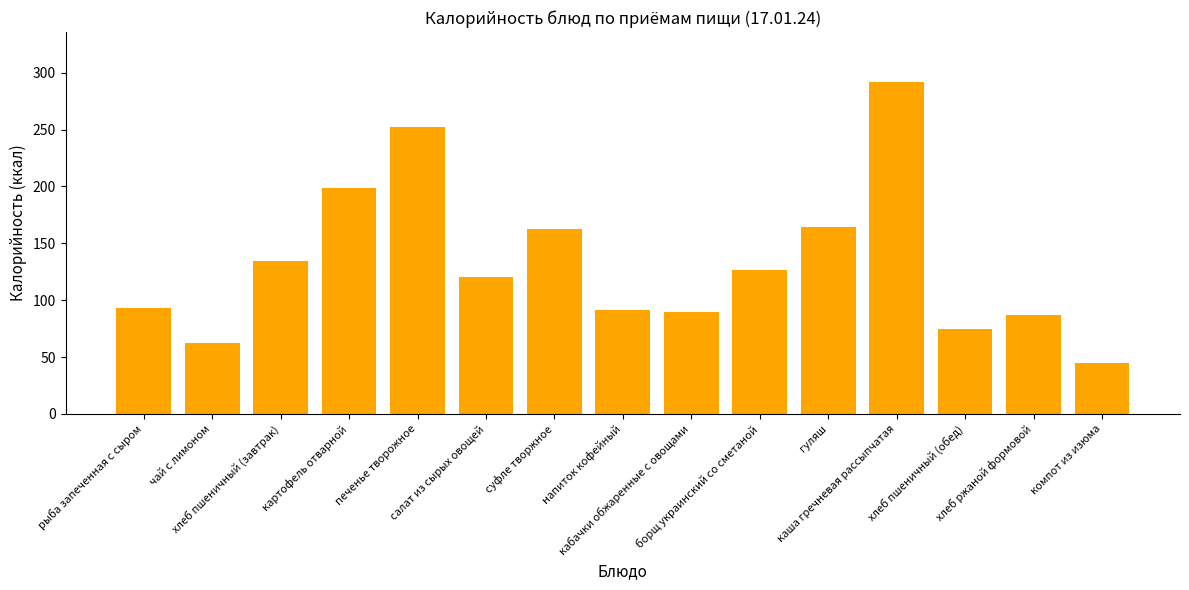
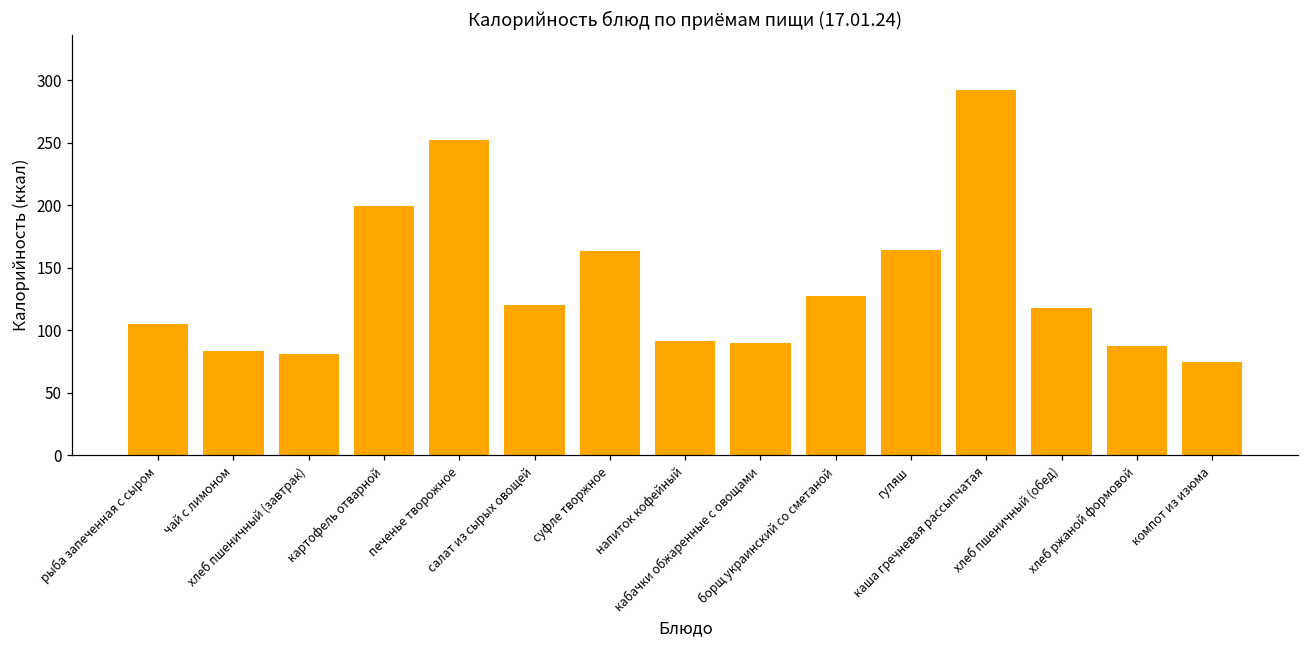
рыба запеченная с сыром: 93 -> 105
чай с лимоном: 62 -> 84
хлеб пшеничный (завтрак): 135 -> 81
хлеб пшеничный (обед): 74 -> 117
компот из изюма: 45 -> 75
